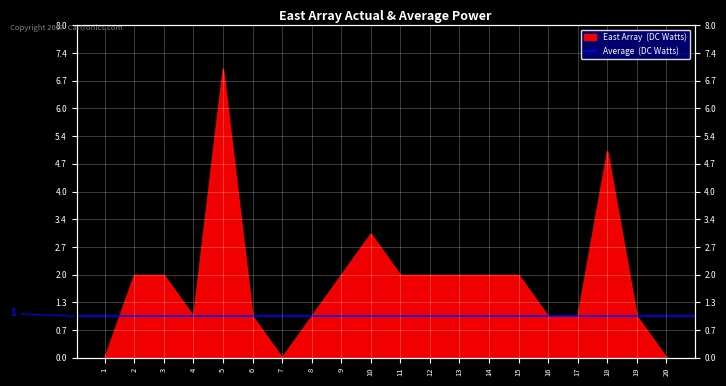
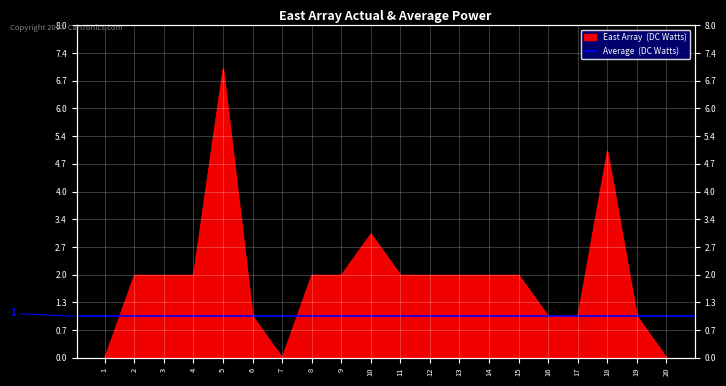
4: 1 -> 2
8: 1 -> 2
